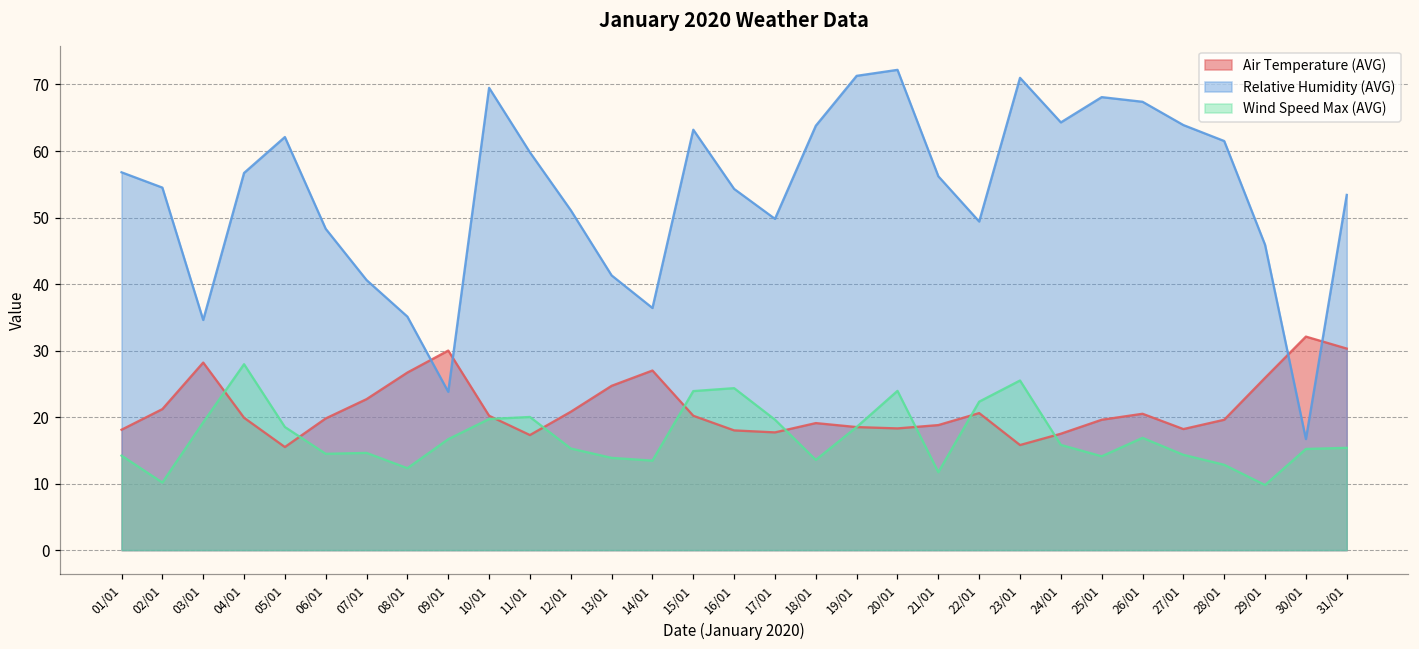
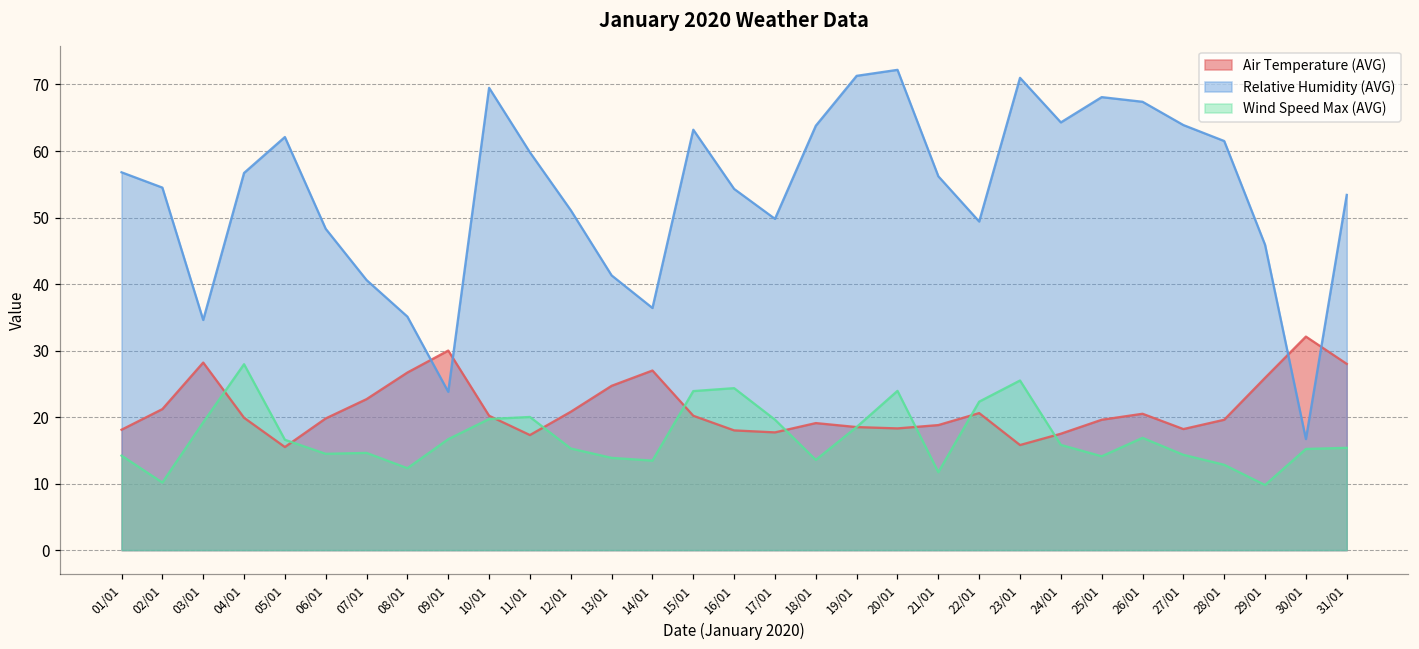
Wind Speed Max (AVG), 05/01: 19 -> 17
Air Temperature (AVG), 31/01: 30 -> 28
